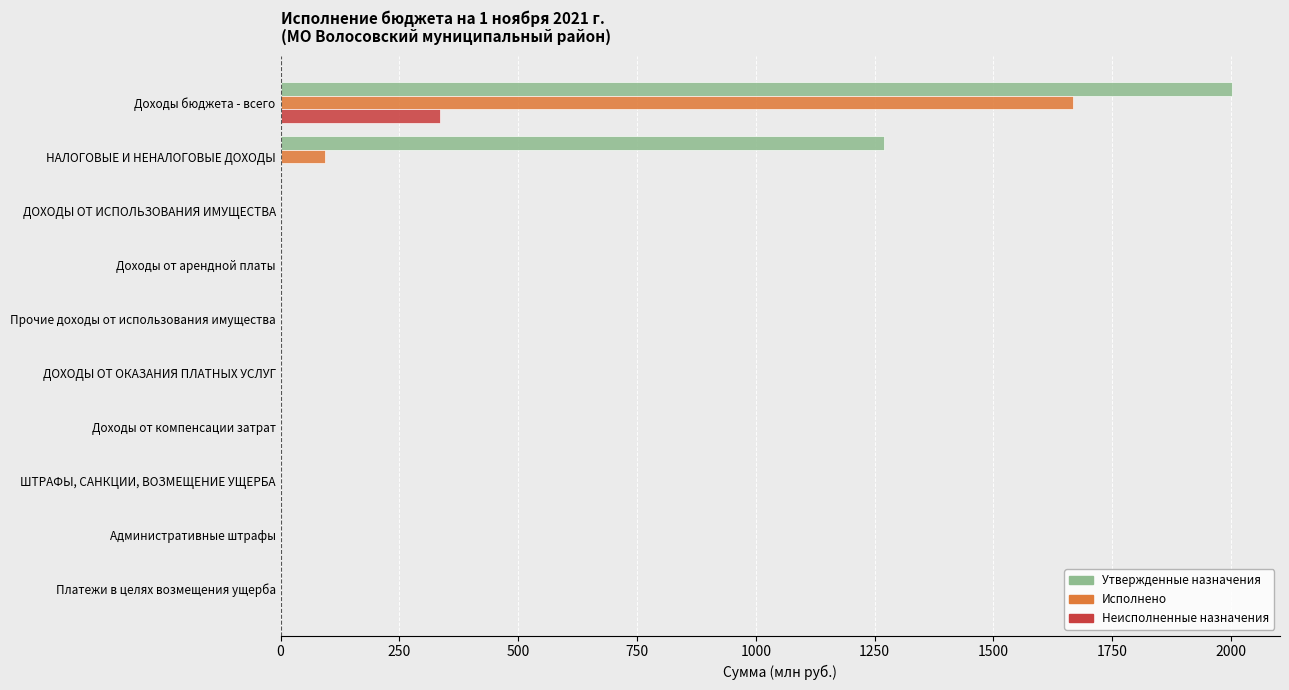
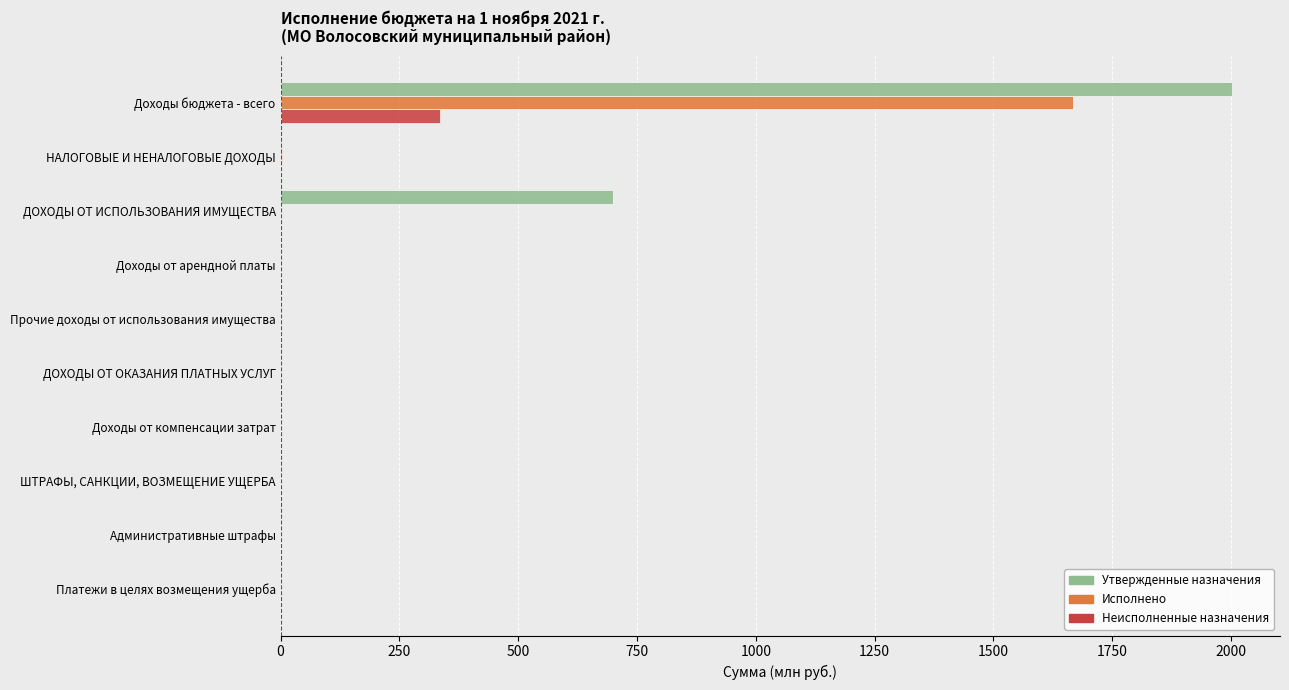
Утвержденные назначения, НАЛОГОВЫЕ И НЕНАЛОГОВЫЕ ДОХОДЫ: 1270 -> 0
Исполнено, НАЛОГОВЫЕ И НЕНАЛОГОВЫЕ ДОХОДЫ: 90 -> 0
Утвержденные назначения, ДОХОДЫ ОТ ИСПОЛЬЗОВАНИЯ ИМУЩЕСТВА: 0 -> 700
